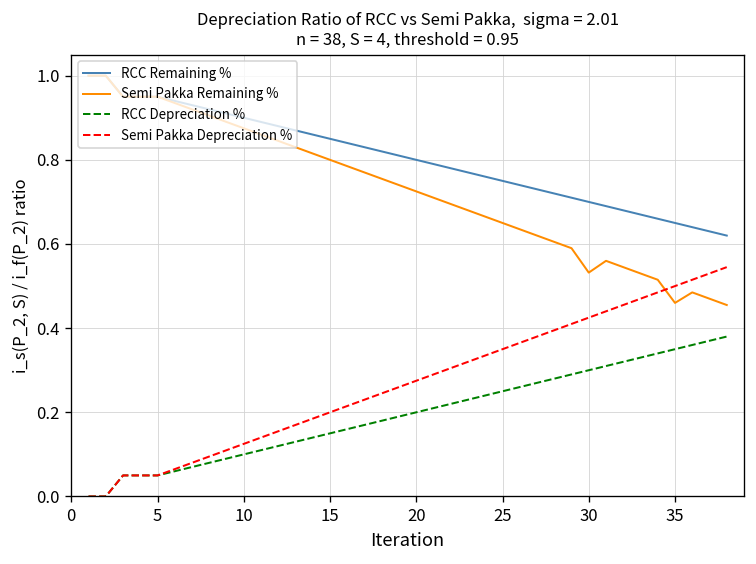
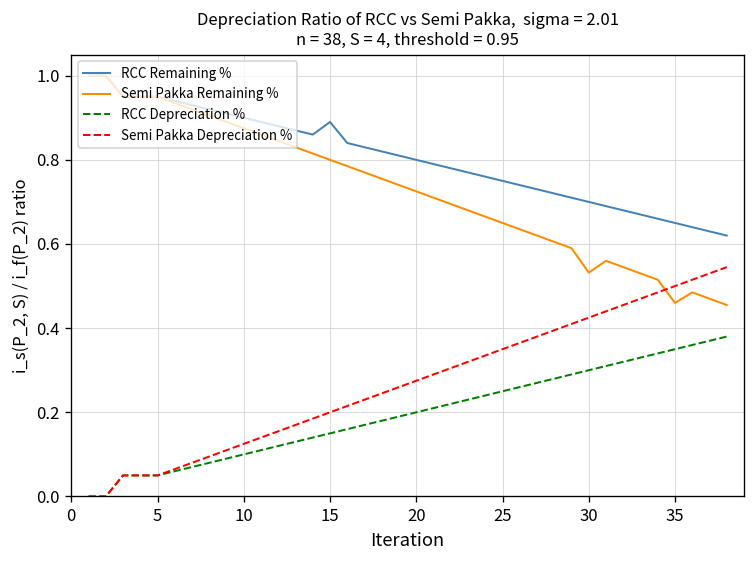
RCC Remaining %, 15: 0.85 -> 0.89
